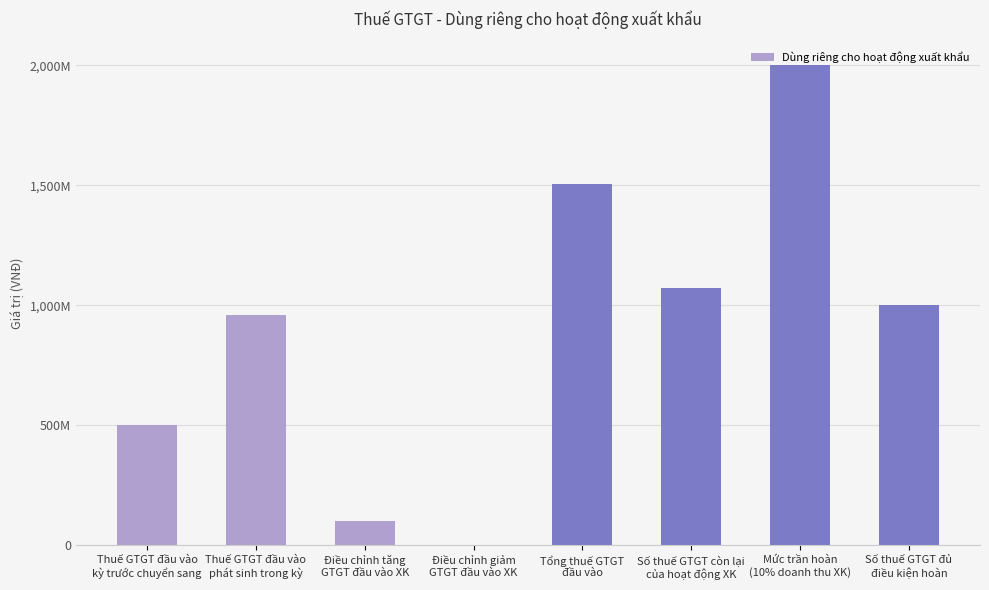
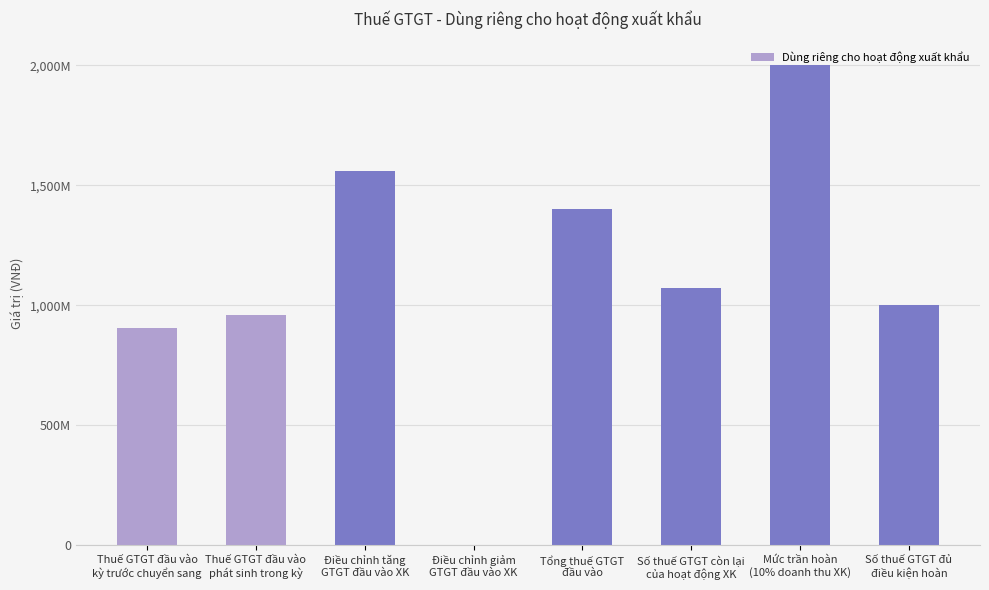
Thuế GTGT đầu vào kỳ trước chuyển sang: 500,000,000 -> 900,000,000
Điều chỉnh tăng GTGT đầu vào XK: 100,000,000 -> 1,560,000,000
Tổng thuế GTGT đầu vào: 1,510,000,000 -> 1,400,000,000
